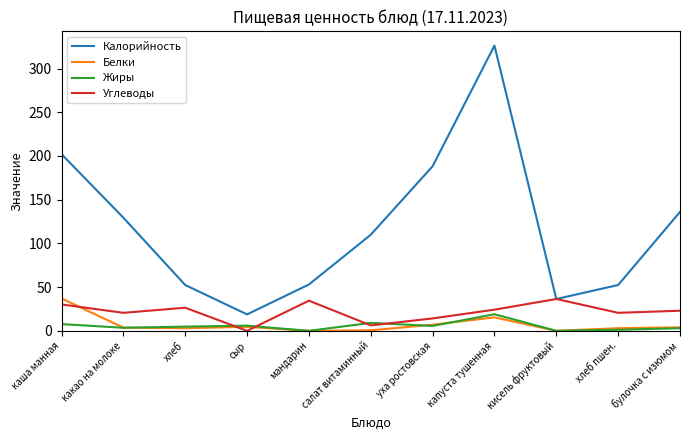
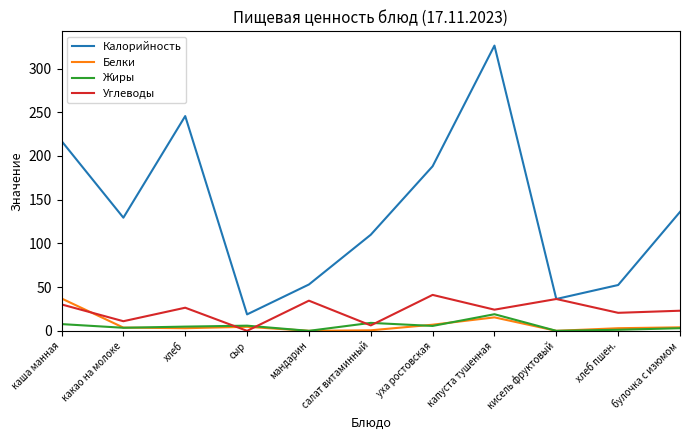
Калорийность, каша манная: 200 -> 220
Углеводы, какао на молоке: 20 -> 10
Калорийность, хлеб: 50 -> 250
Углеводы, уха ростовская: 10 -> 40
